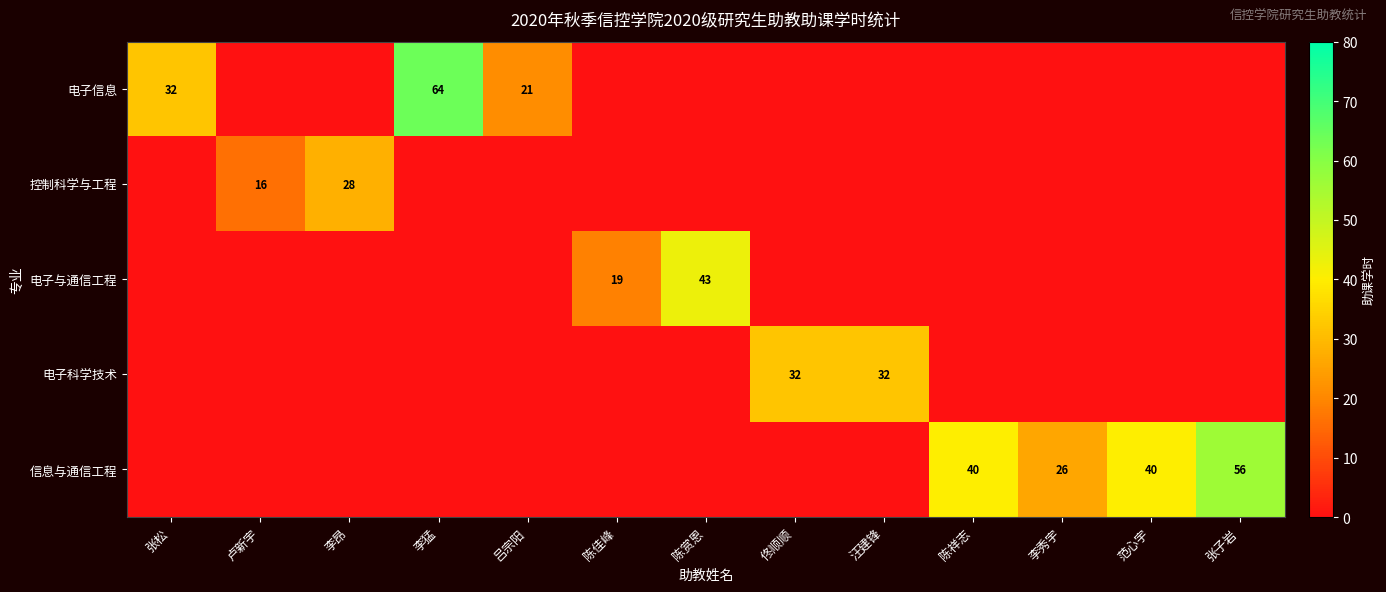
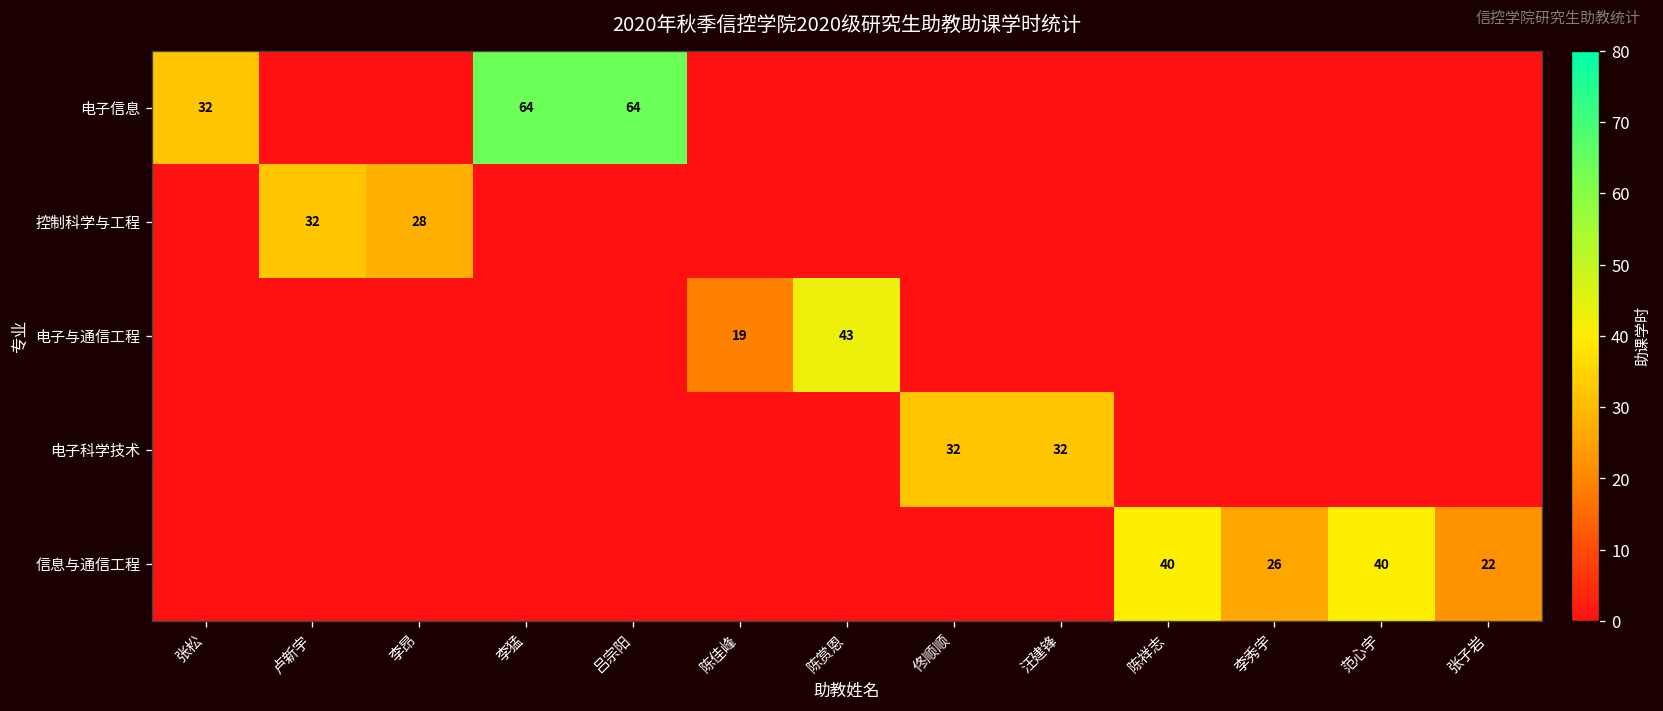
电子信息, 吕宗阳: 21 -> 64
控制科学与工程, 卢新宇: 16 -> 32
信息与通信工程, 张子岩: 56 -> 22
